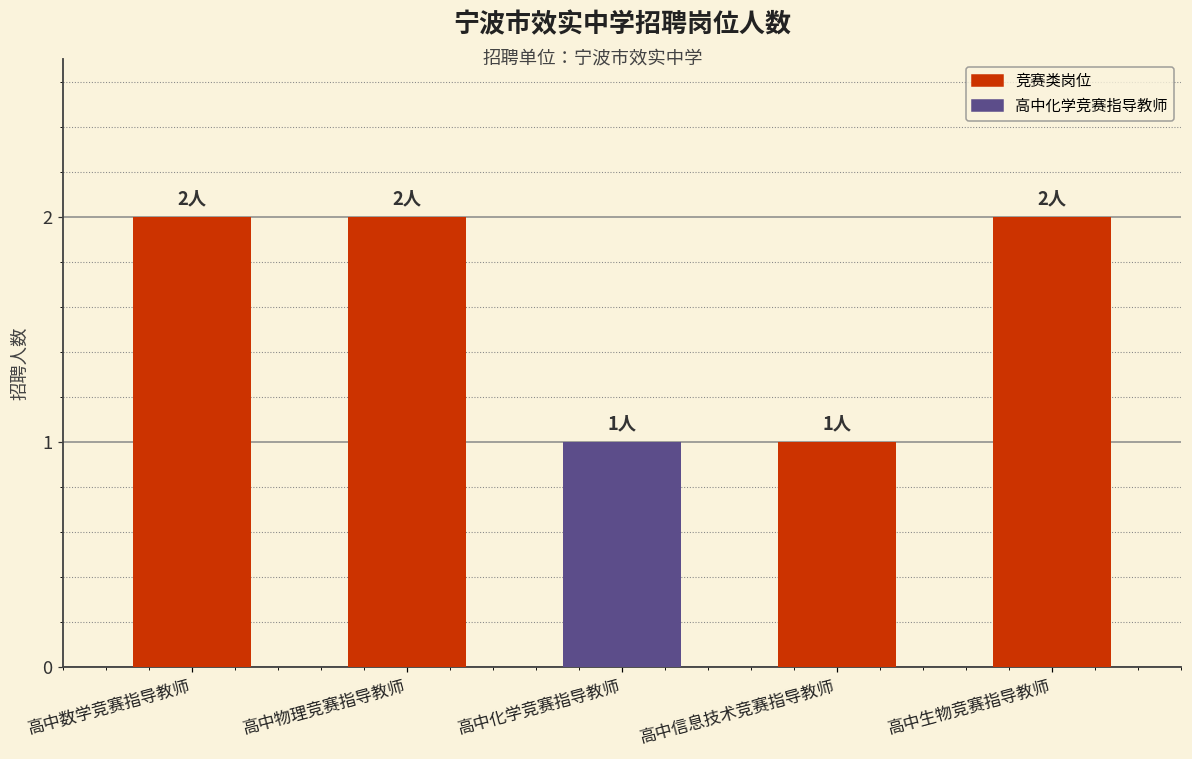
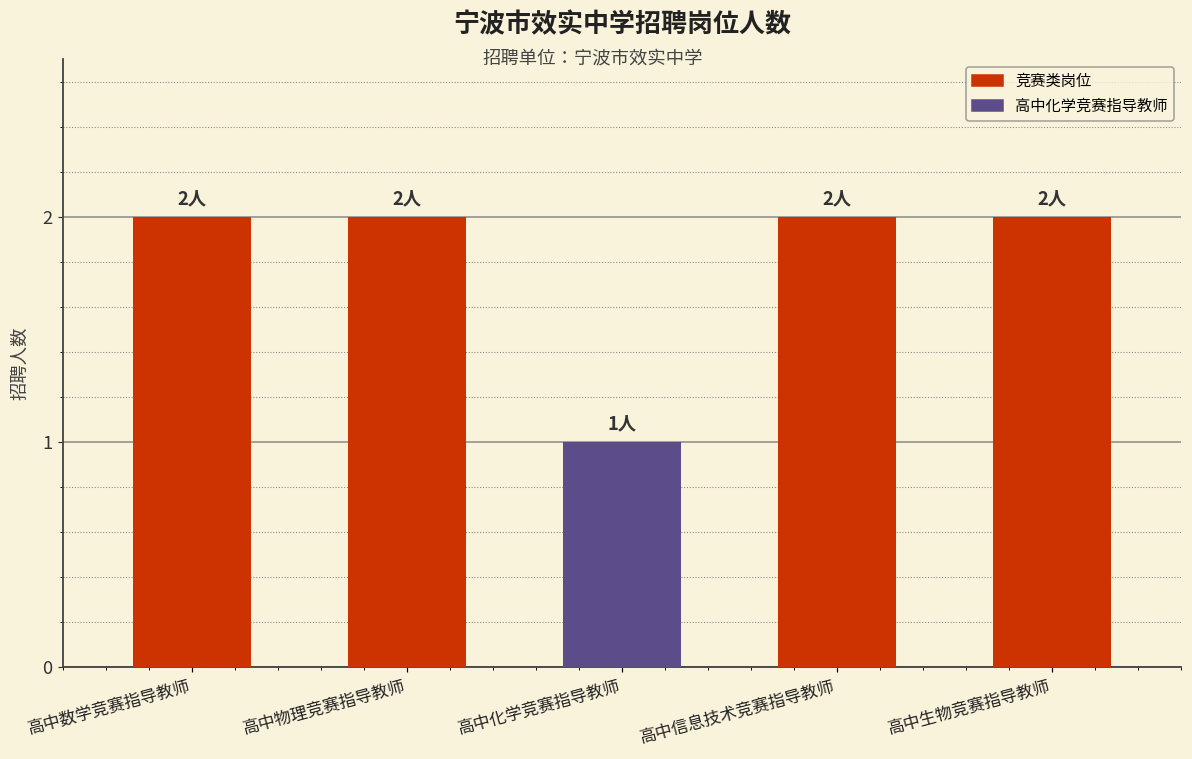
高中信息技术竞赛指导教师: 1人 -> 2人
